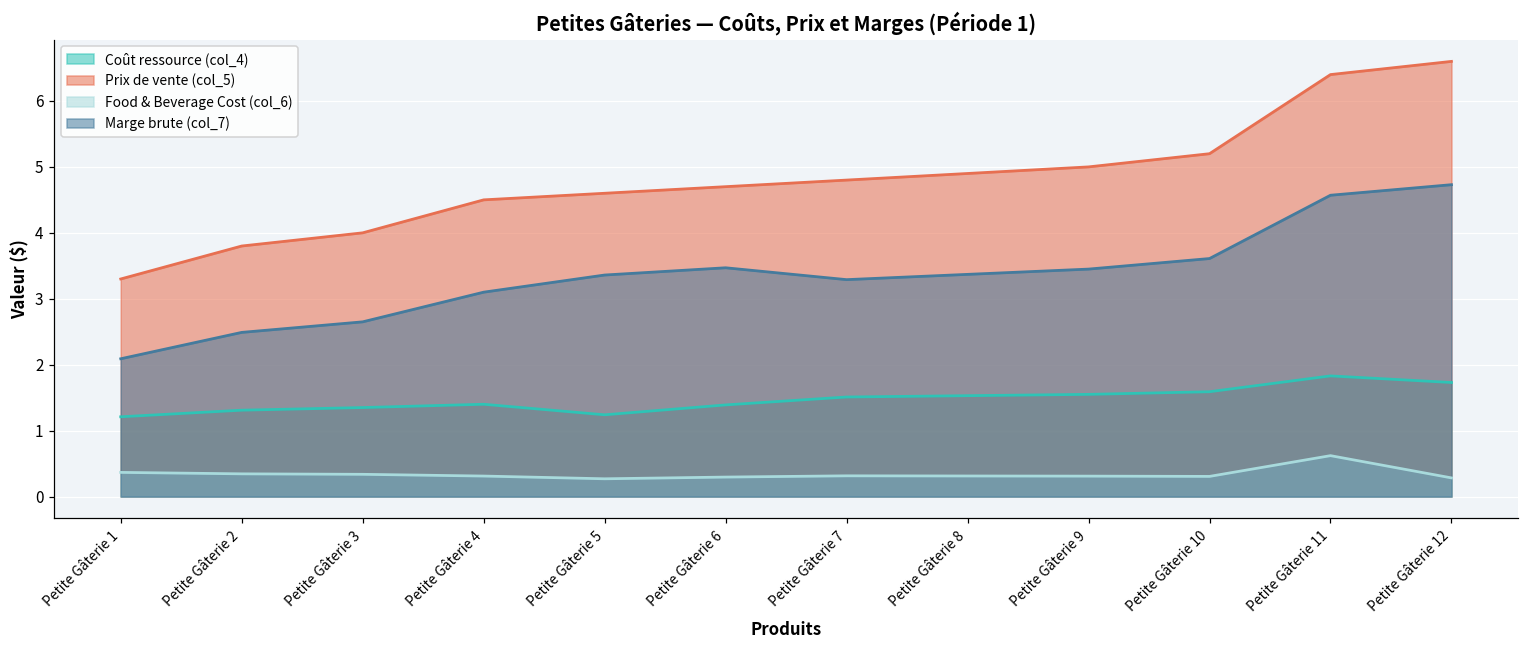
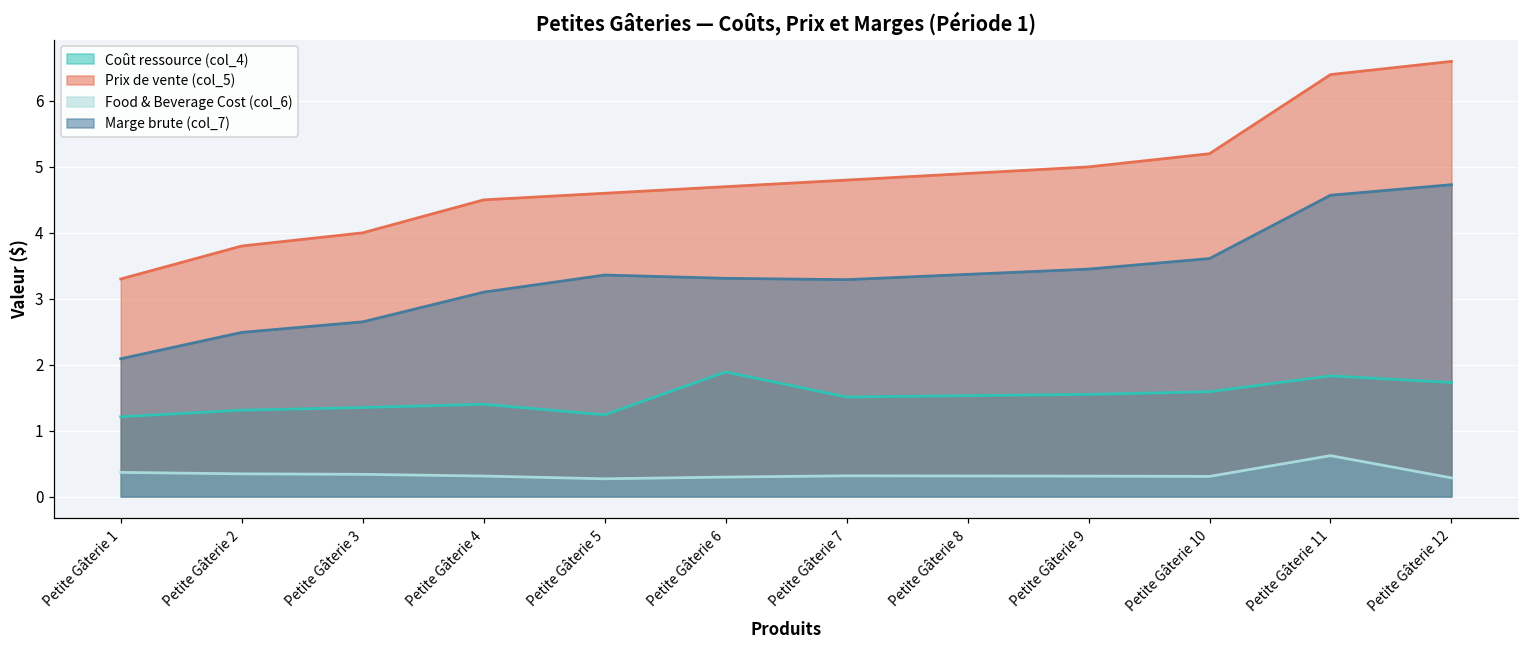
Coût ressource (col_4), Petite Gâterie 6: 1.4 -> 1.9
Marge brute (col_7), Petite Gâterie 6: 3.5 -> 3.3
